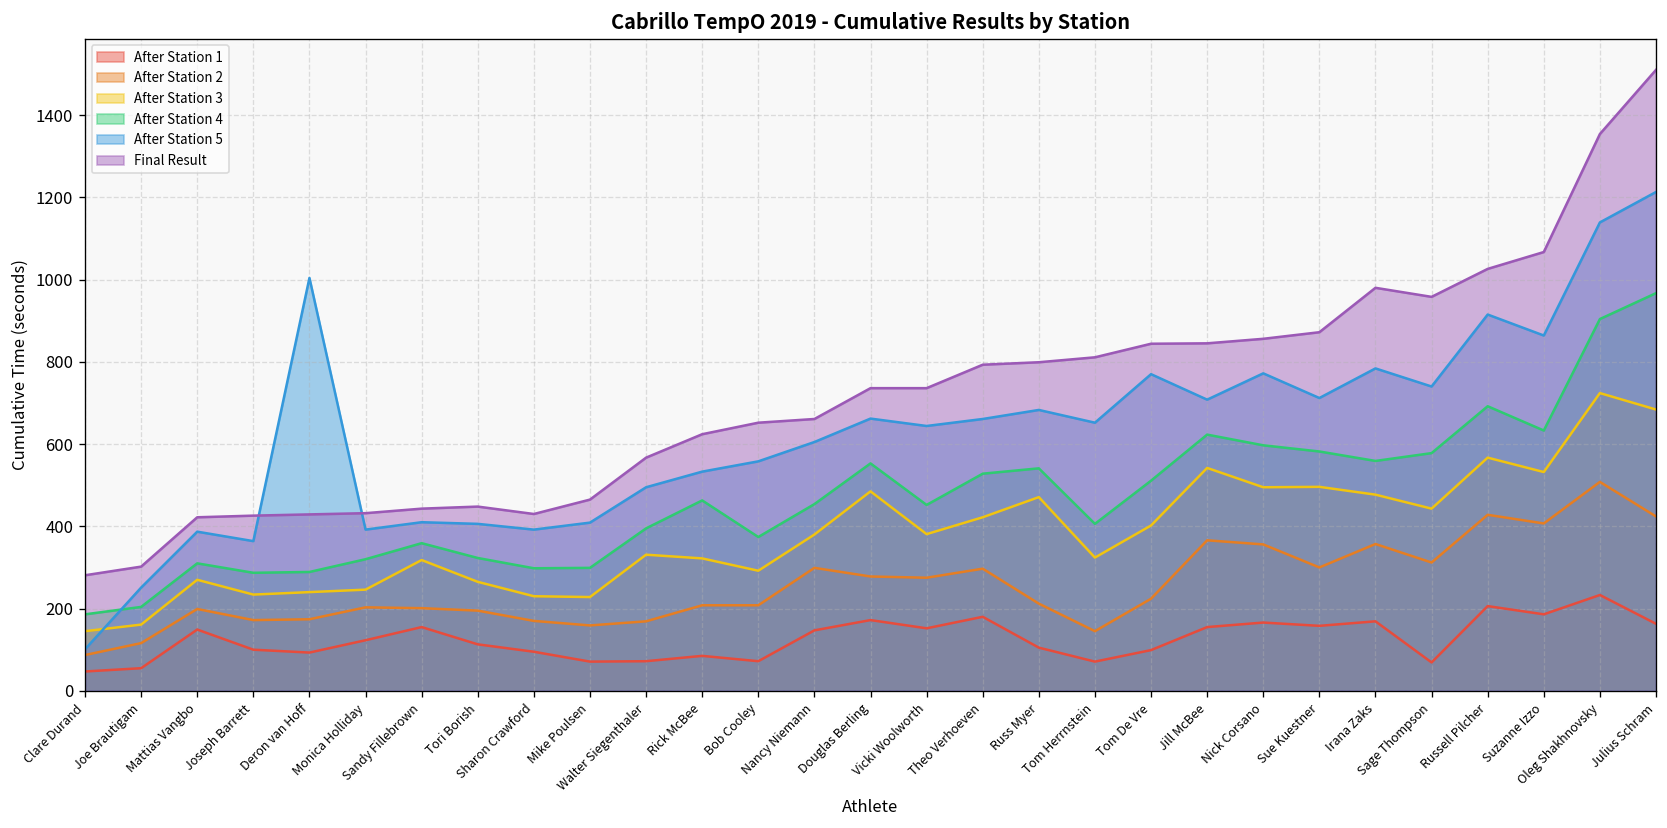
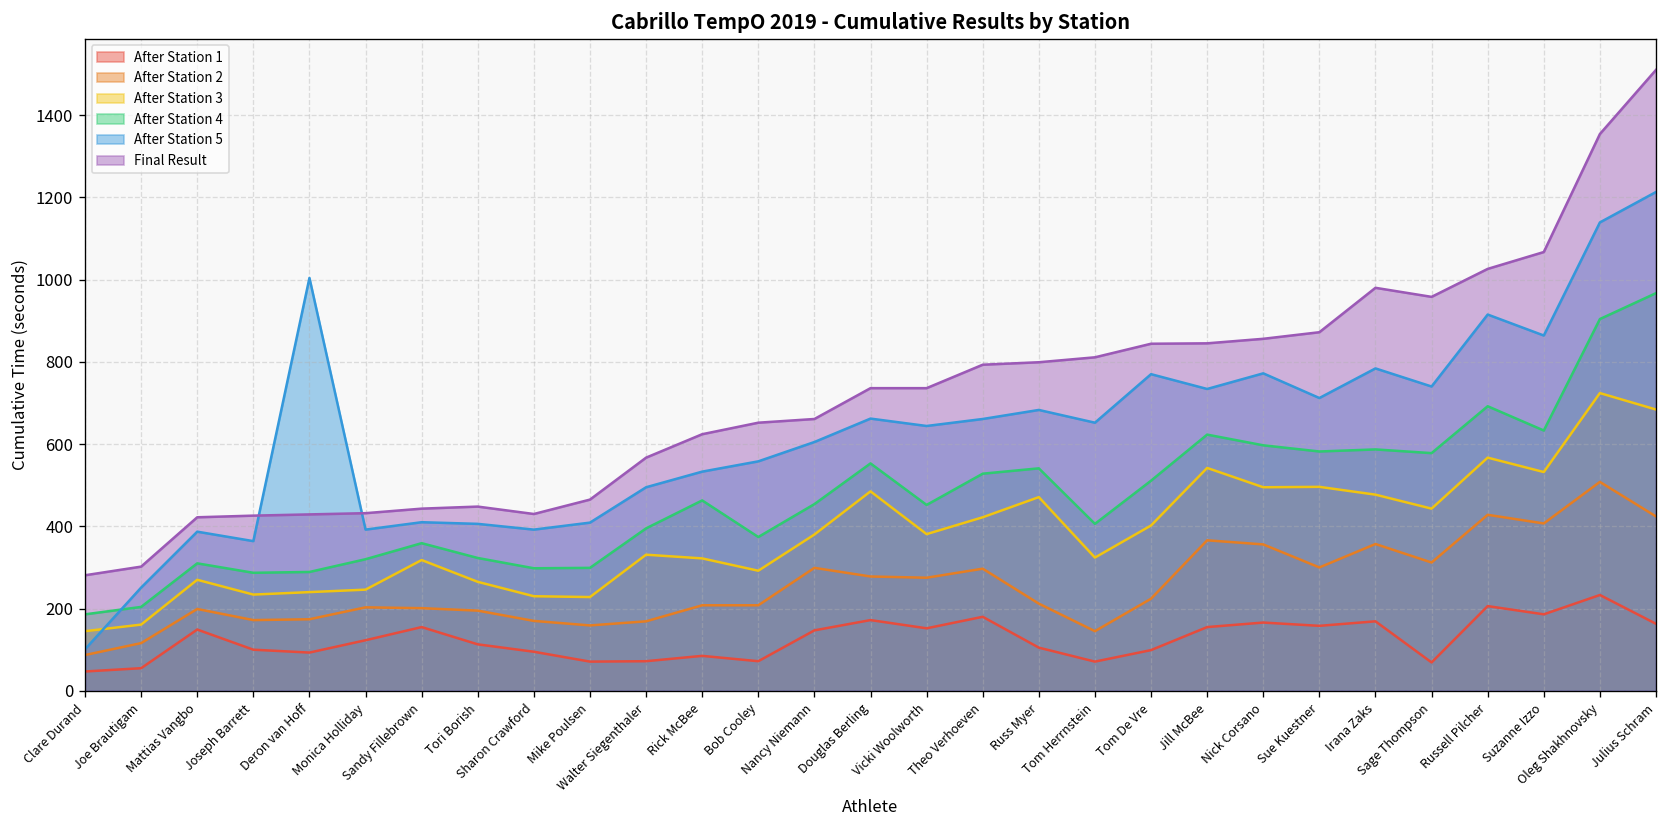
After Station 5, Jill McBee: 710 -> 730
After Station 4, Irana Zaks: 560 -> 590
